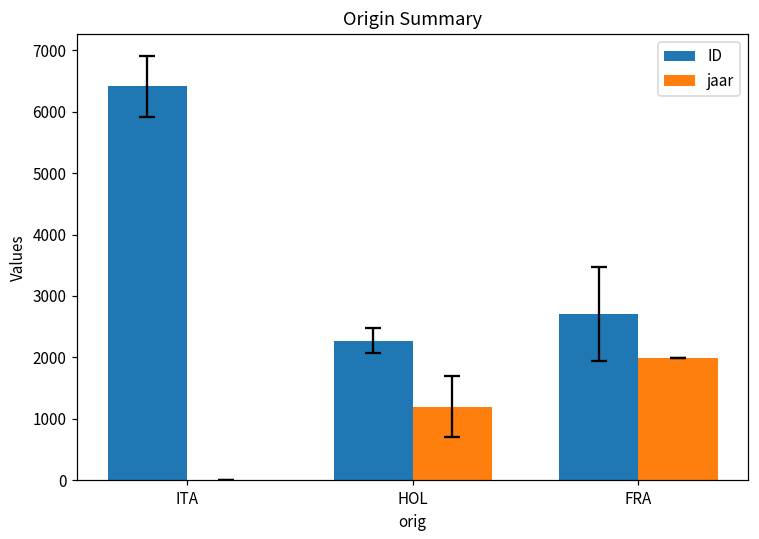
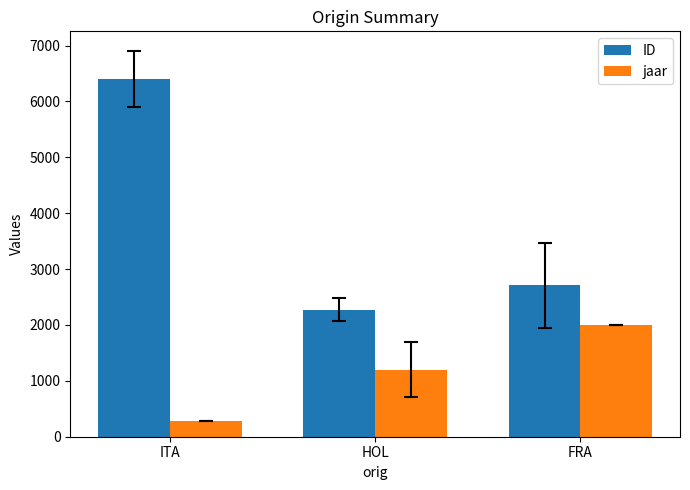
jaar, ITA: 0 -> 300
